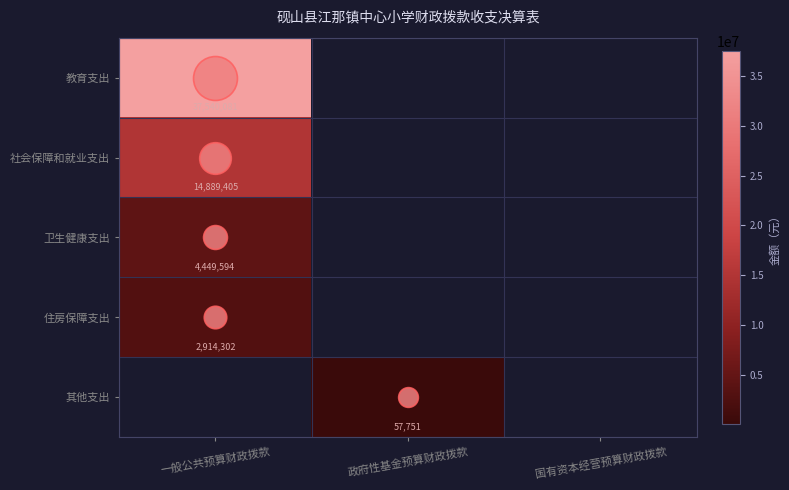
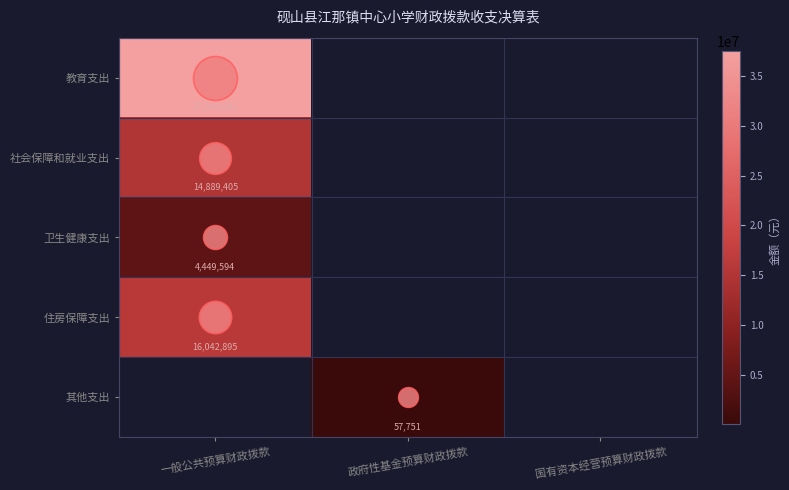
住房保障支出, 一般公共预算财政拨款: 2,914,302 -> 16,042,895
